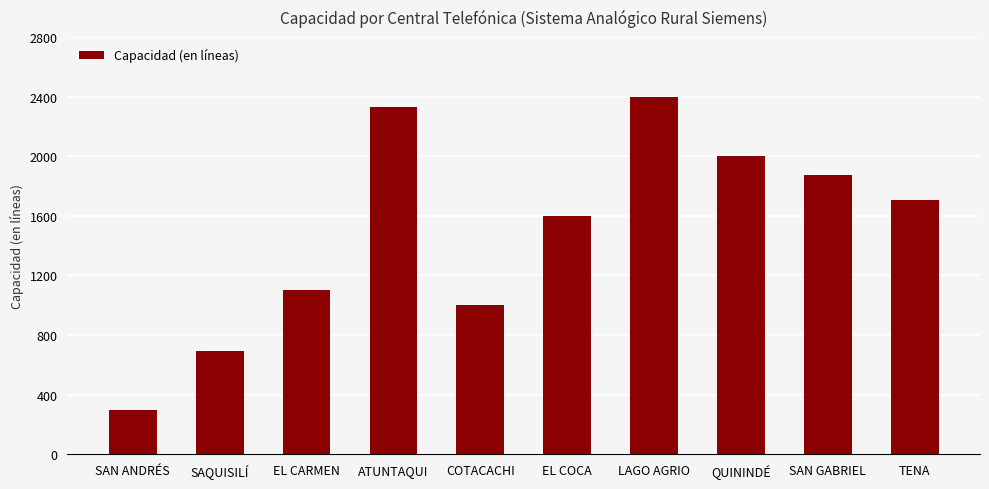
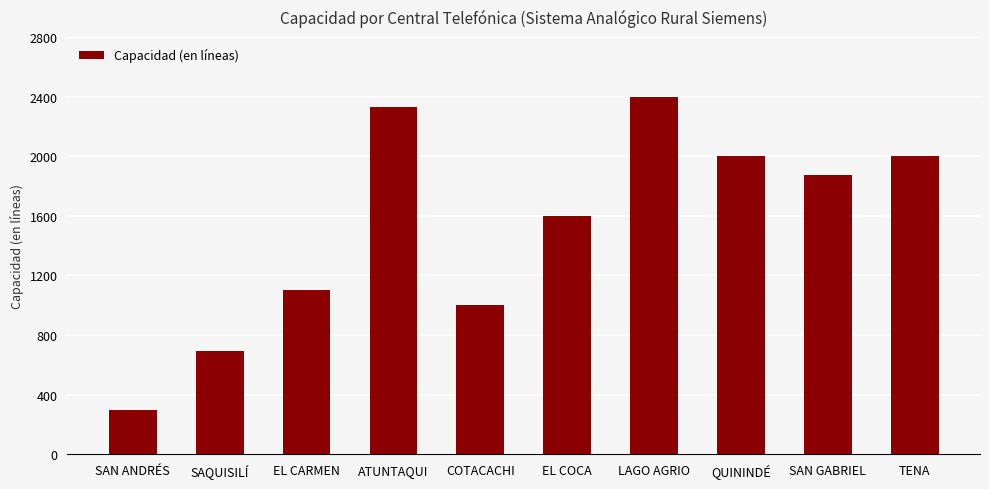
TENA: 1710 -> 2000
